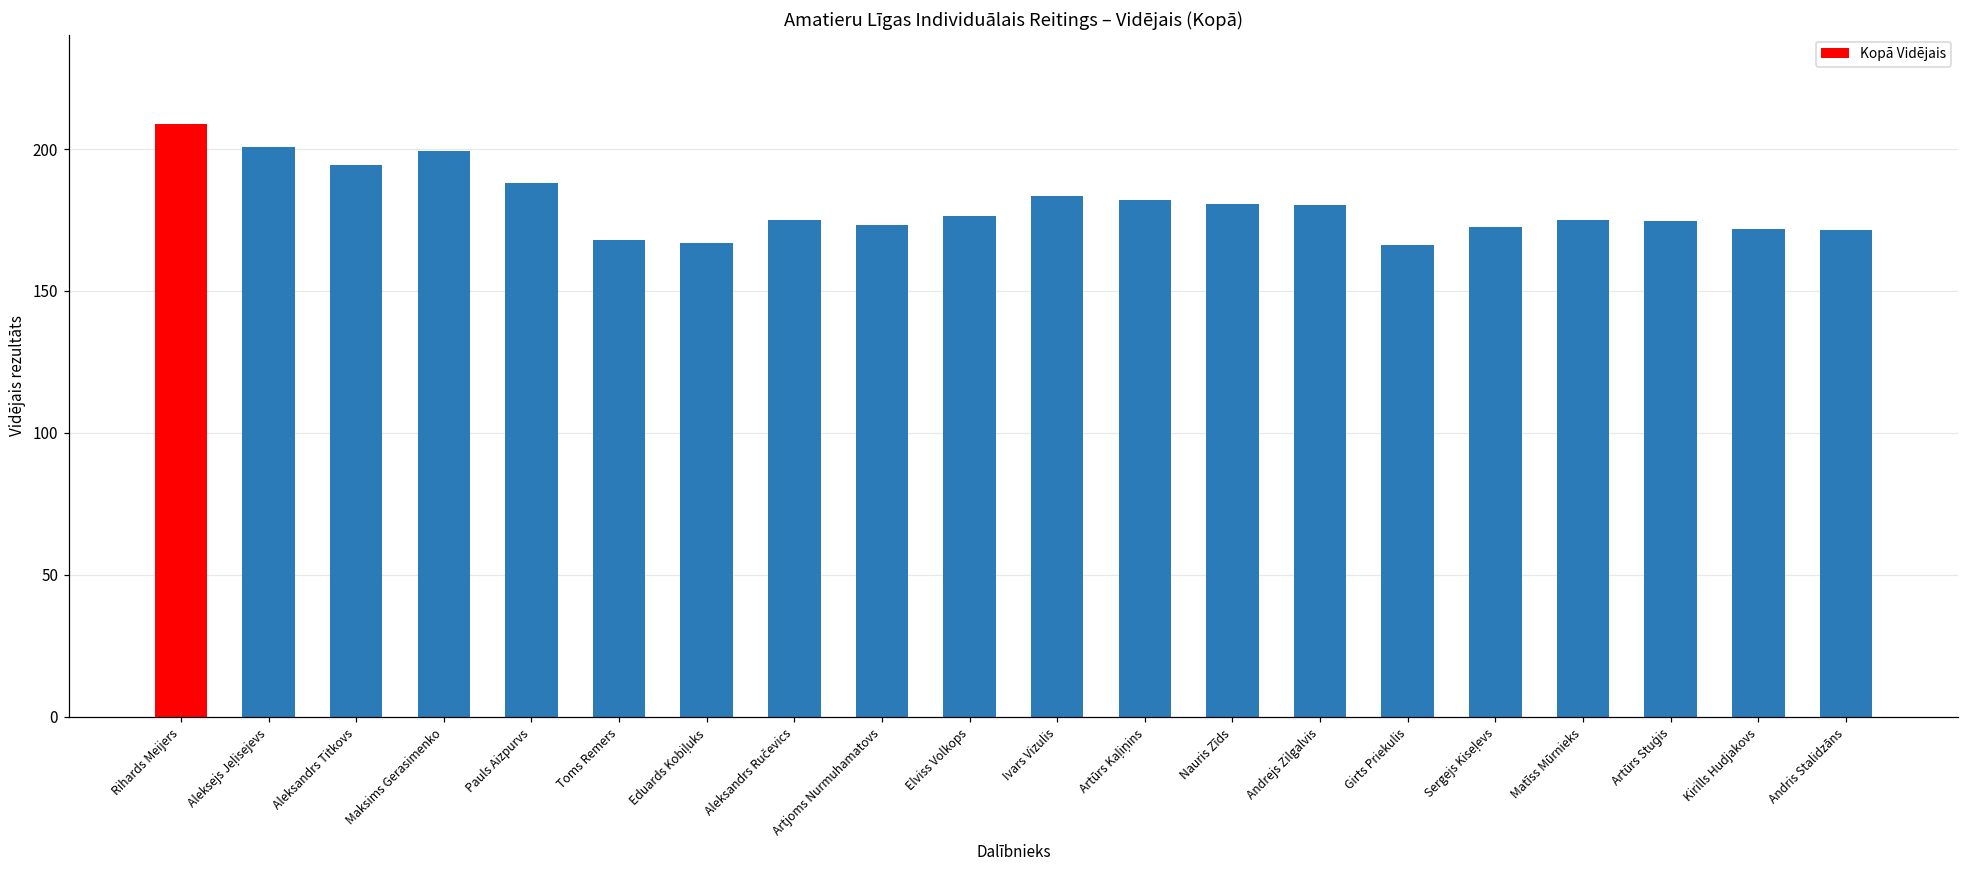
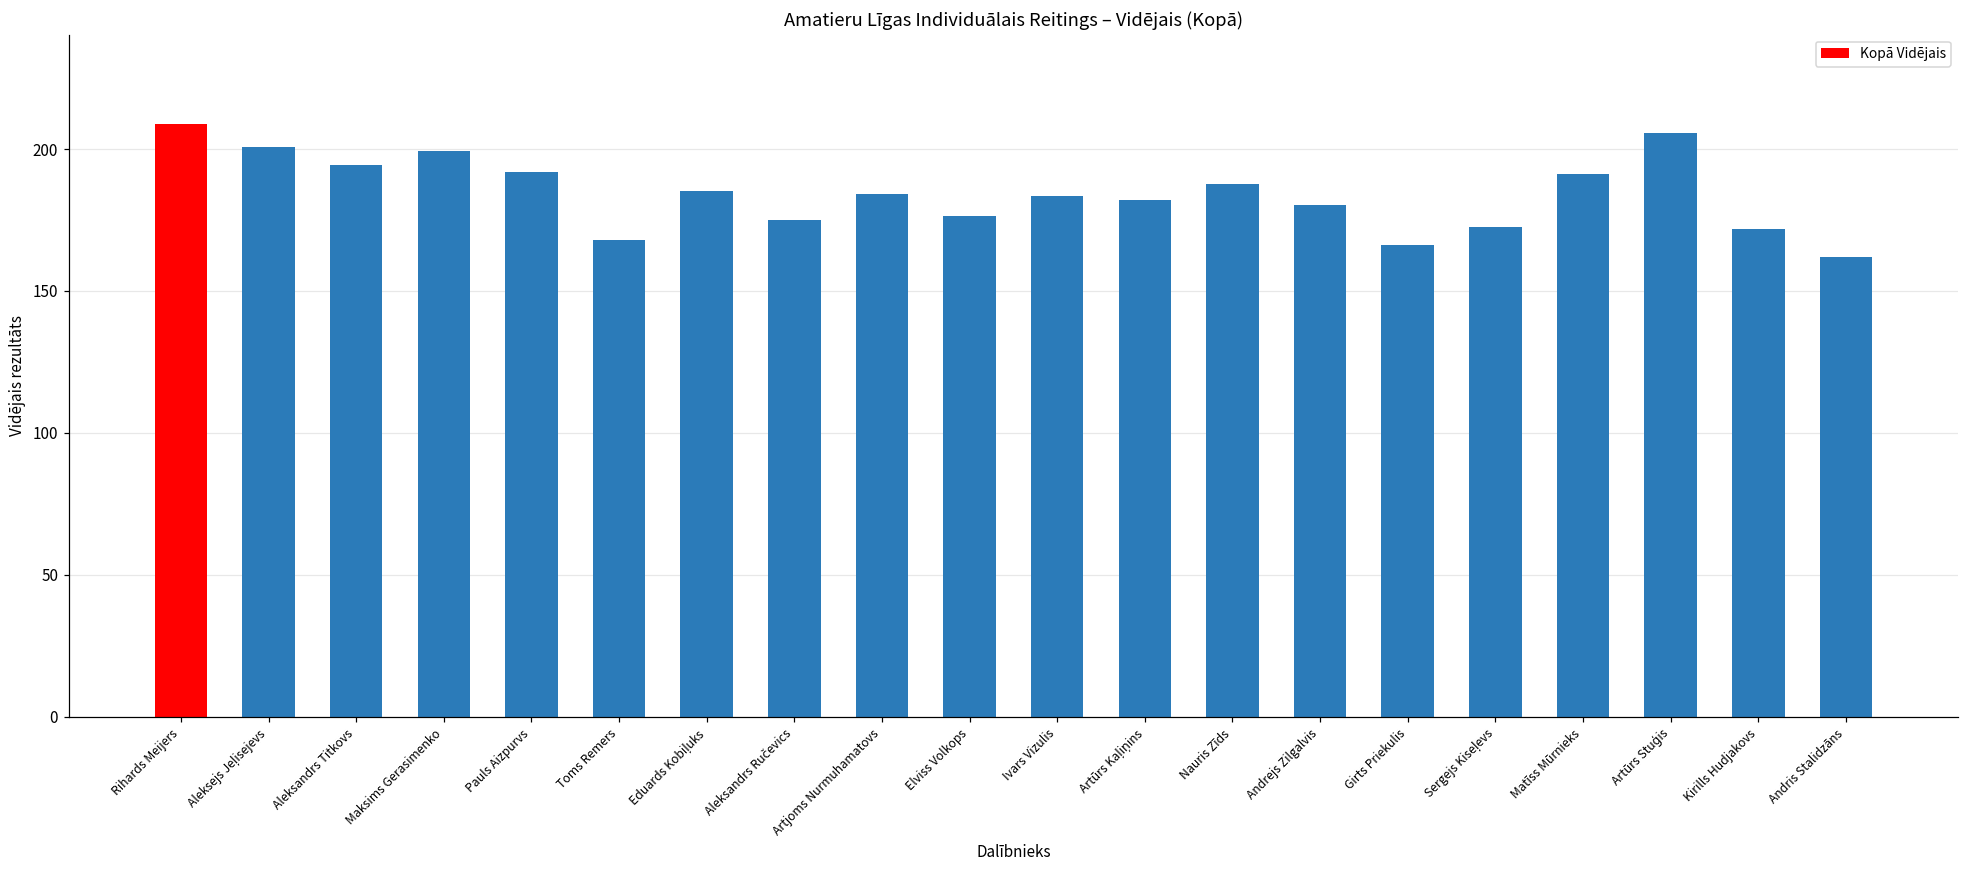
Pauls Aizpurvs: 188 -> 192
Eduards Kobiļuks: 167 -> 185
Artjoms Nurmuhamatovs: 173 -> 184
Nauris Zīds: 181 -> 188
Matīss Mūrnieks: 175 -> 191
Artūrs Stuģis: 175 -> 206
Andris Stalidzāns: 172 -> 162
